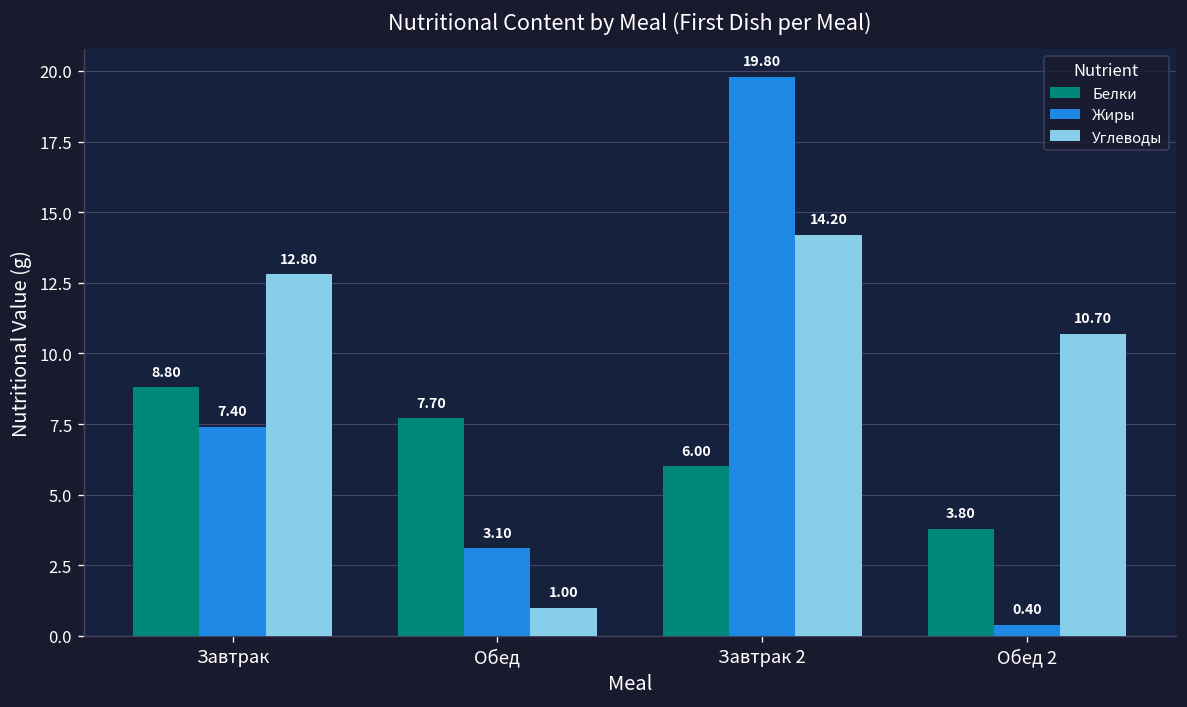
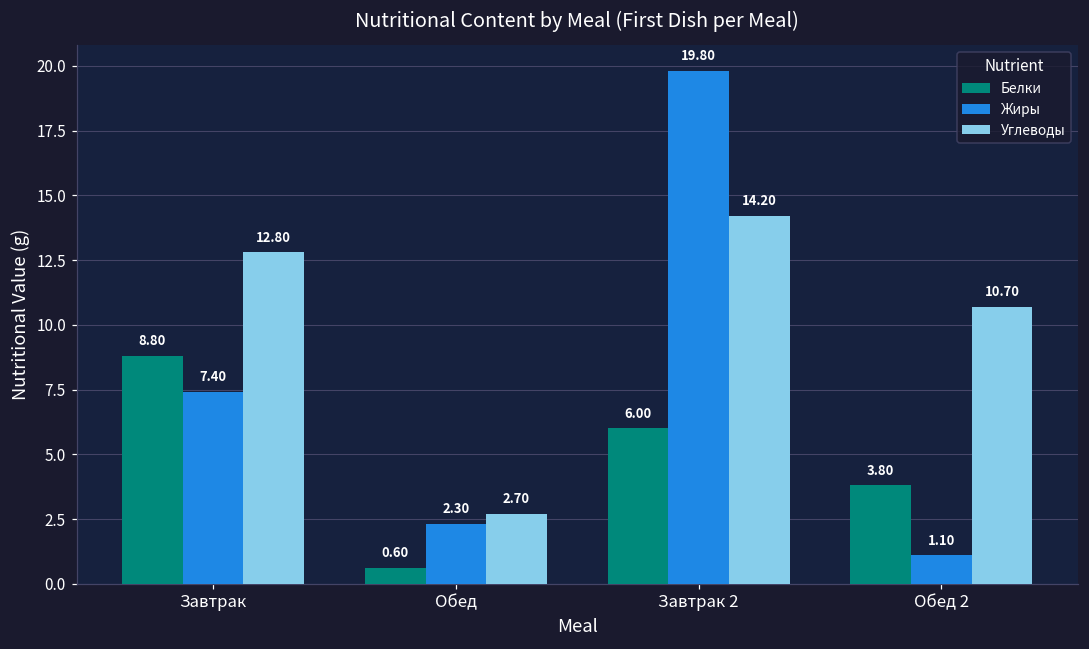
Белки, Обед: 7.70 -> 0.60
Жиры, Обед: 3.10 -> 2.30
Углеводы, Обед: 1.00 -> 2.70
Жиры, Обед 2: 0.40 -> 1.10
